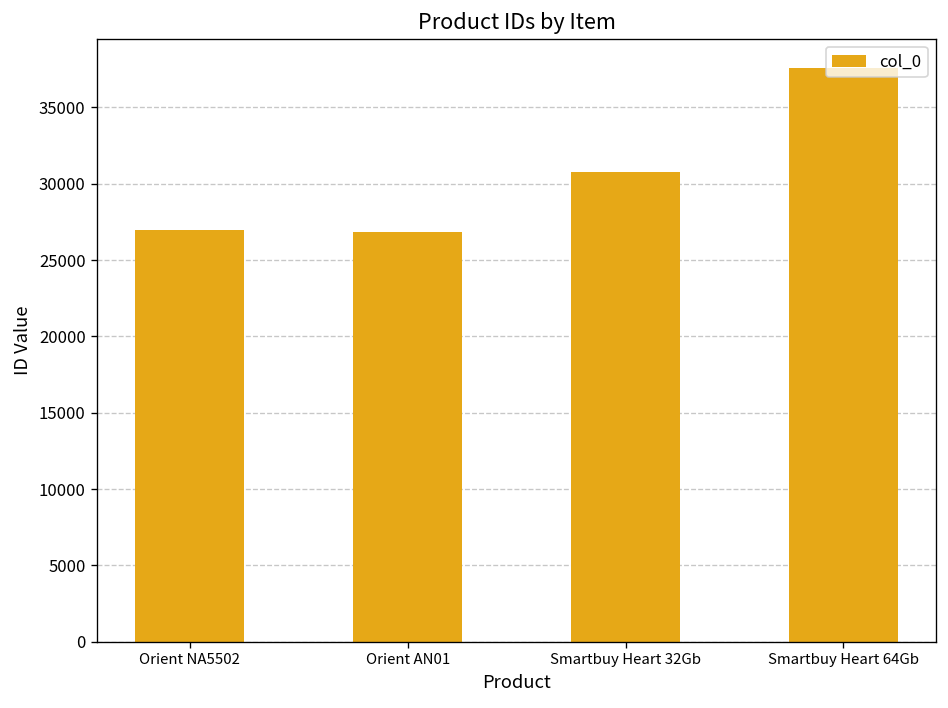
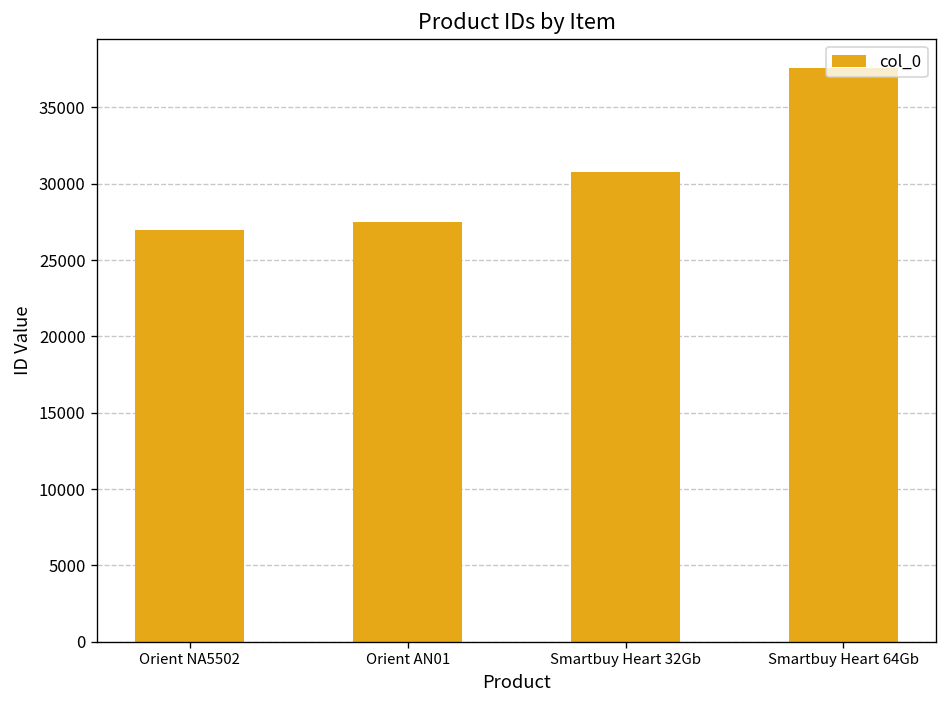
Orient AN01: 26800 -> 27500
